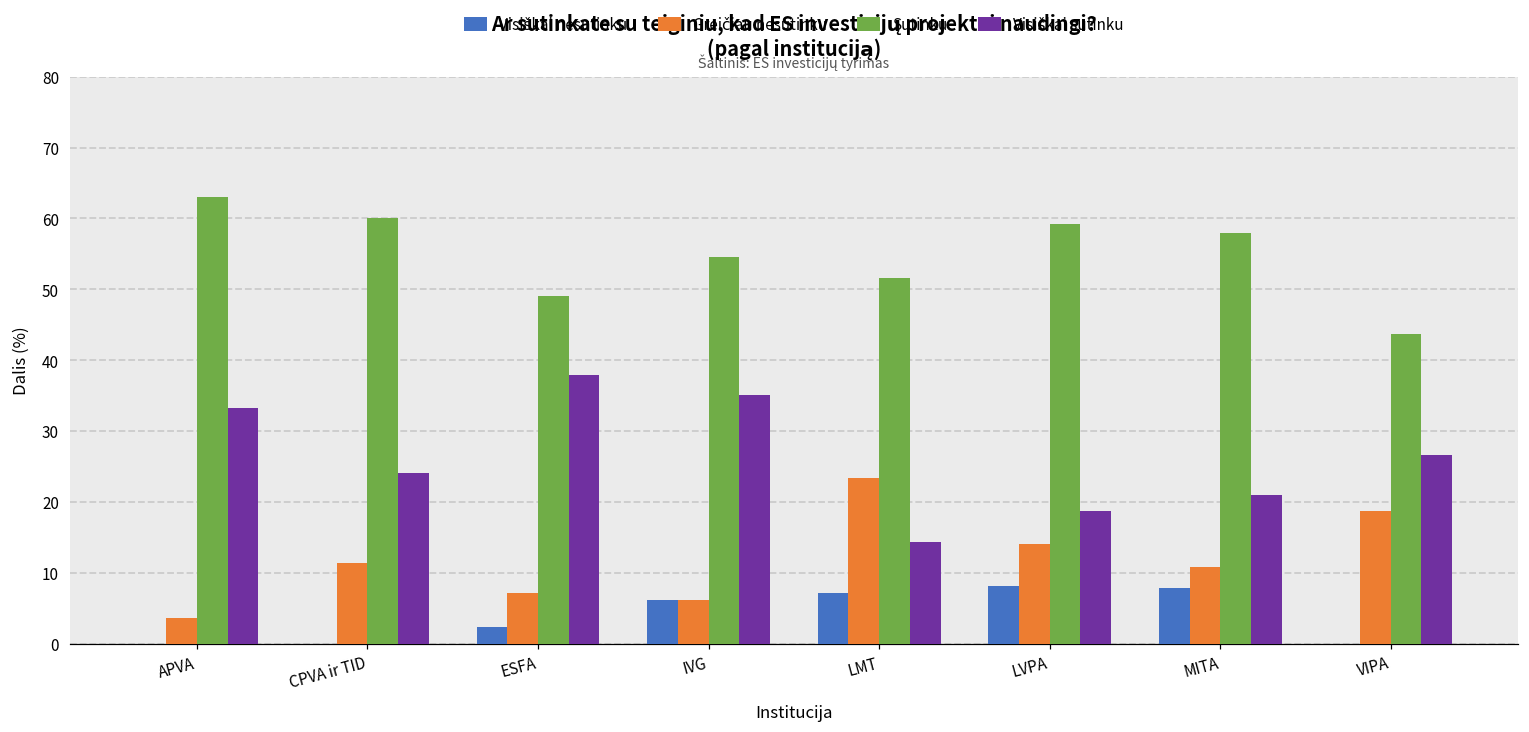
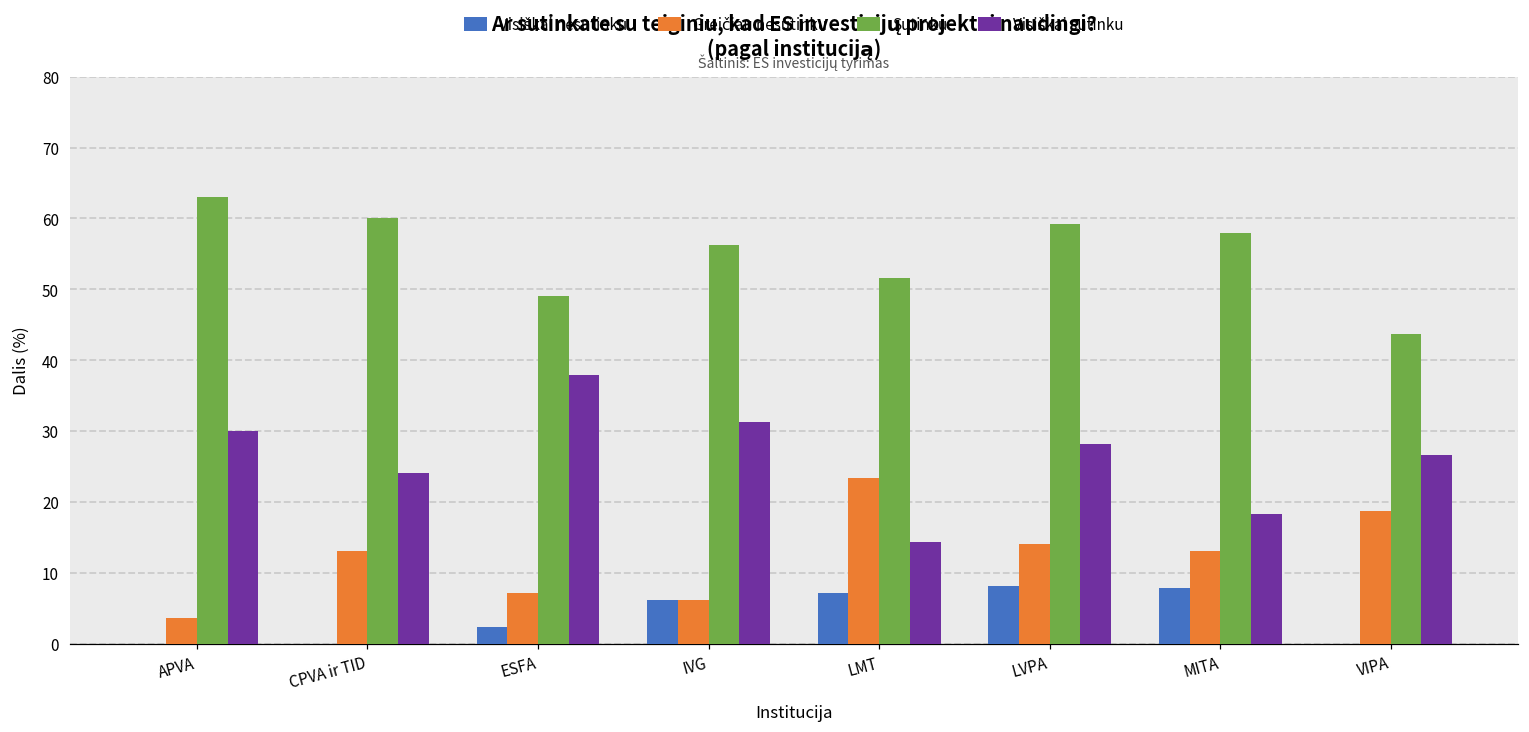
Visiškai sutinku, APVA: 33 -> 30
Greičiau nesutinku, CPVA ir TID: 11 -> 13
Sutinku, IVG: 55 -> 56
Visiškai sutinku, IVG: 35 -> 31
Visiškai sutinku, LVPA: 19 -> 28
Greičiau nesutinku, MITA: 11 -> 13
Visiškai sutinku, MITA: 21 -> 18
